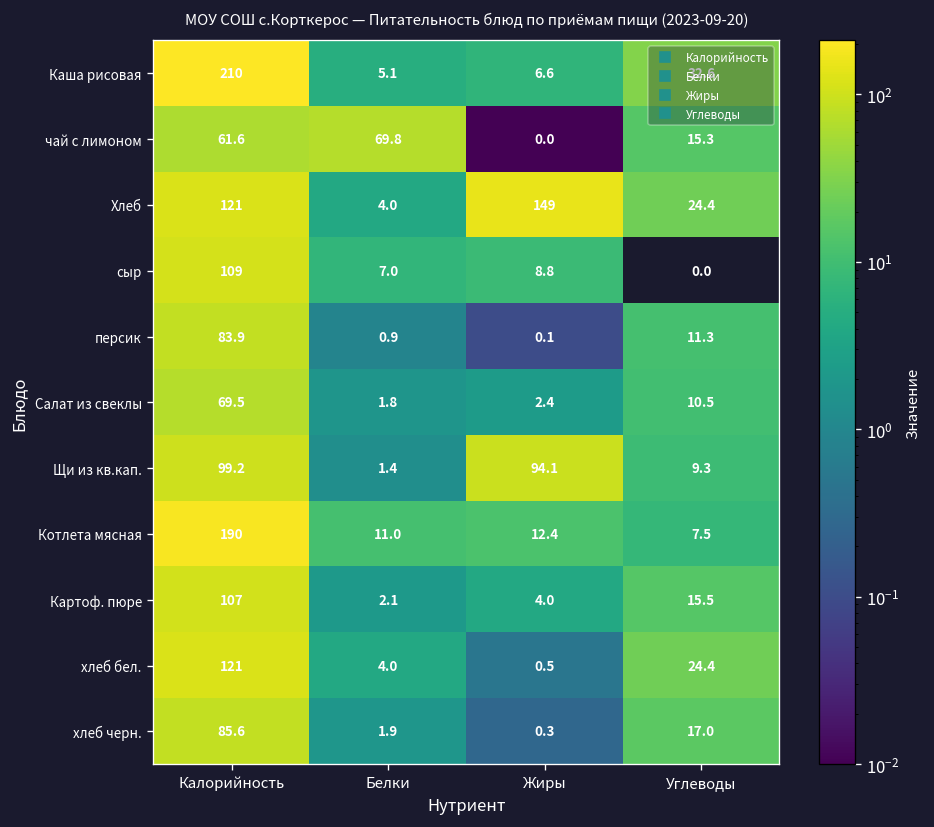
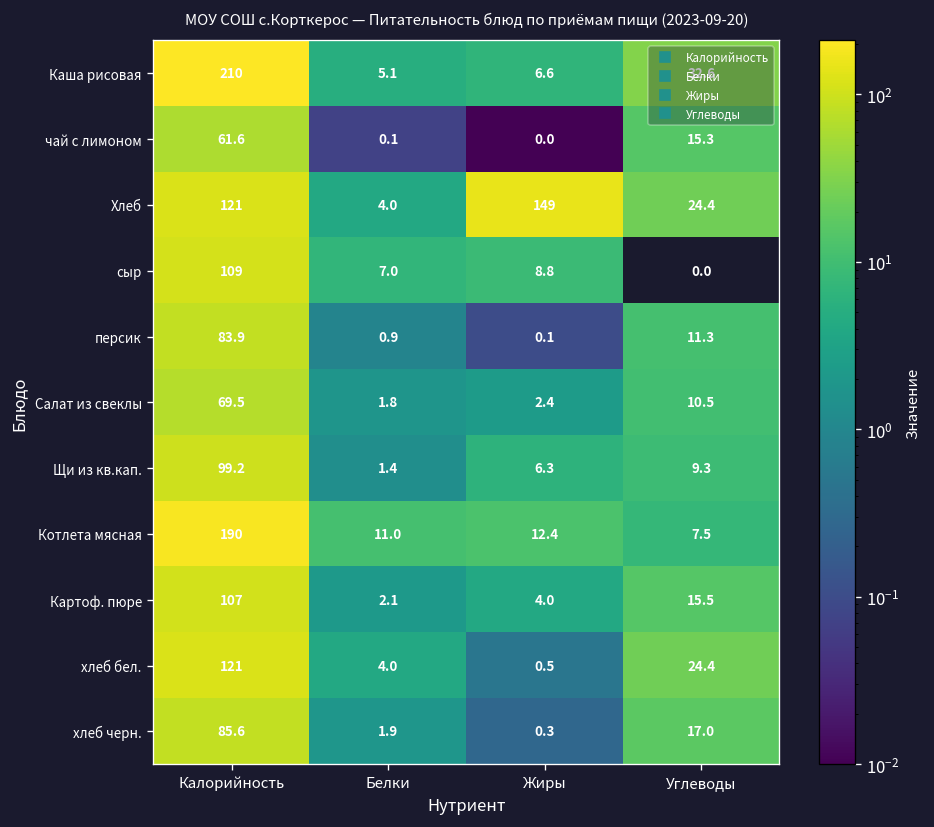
чай с лимоном, Белки: 69.8 -> 0.1
Щи из кв.кап., Жиры: 94.1 -> 6.3
